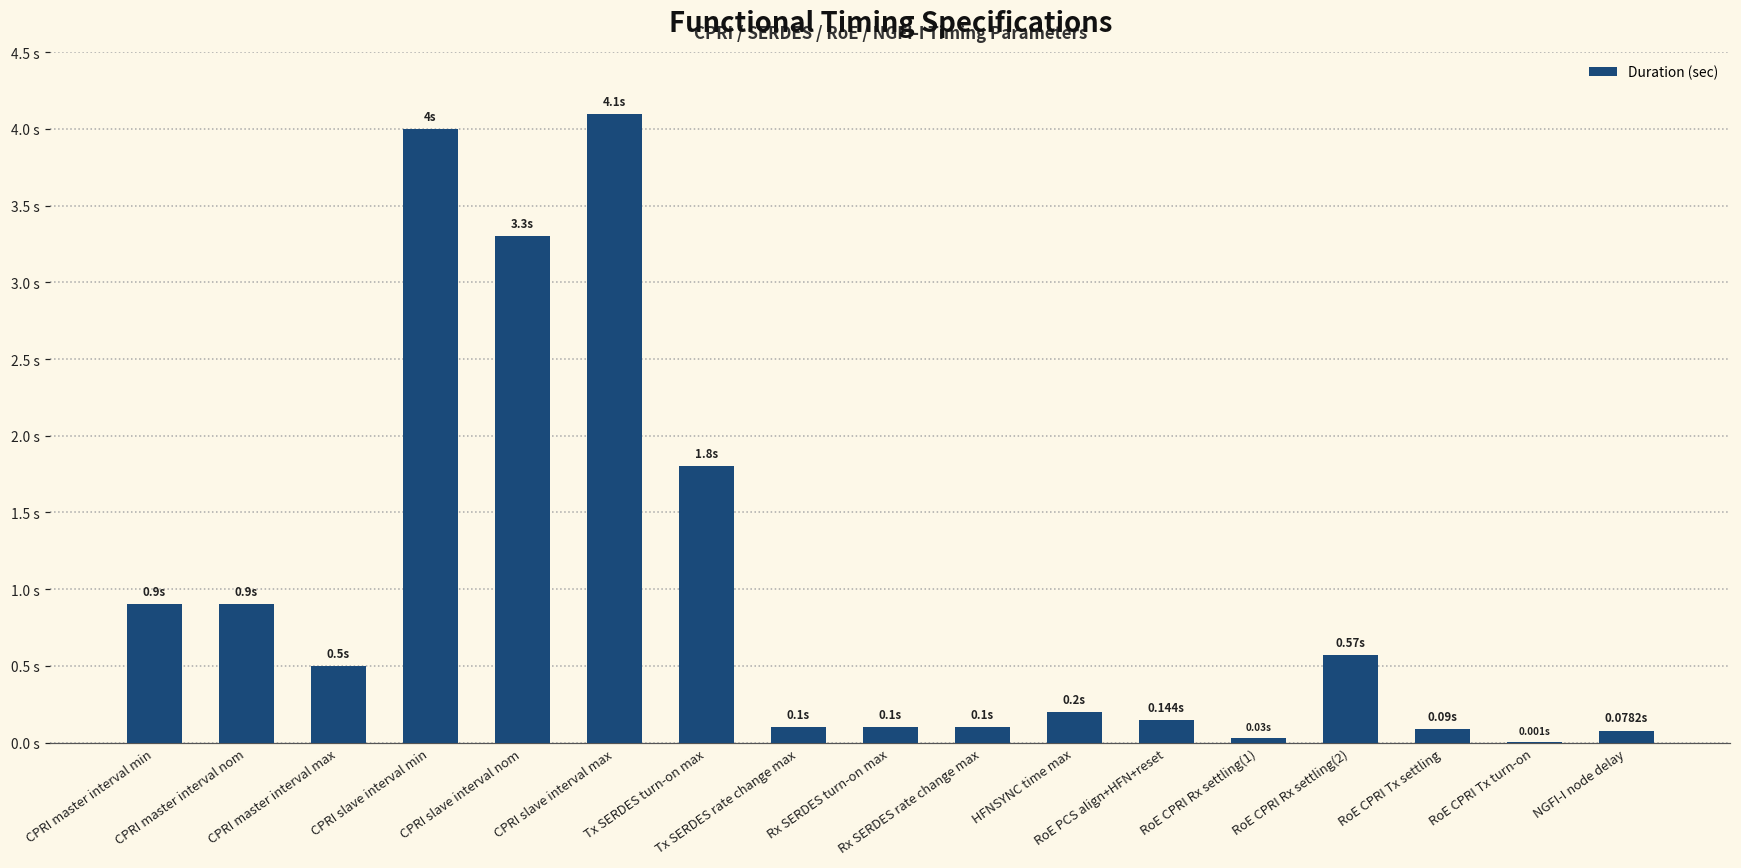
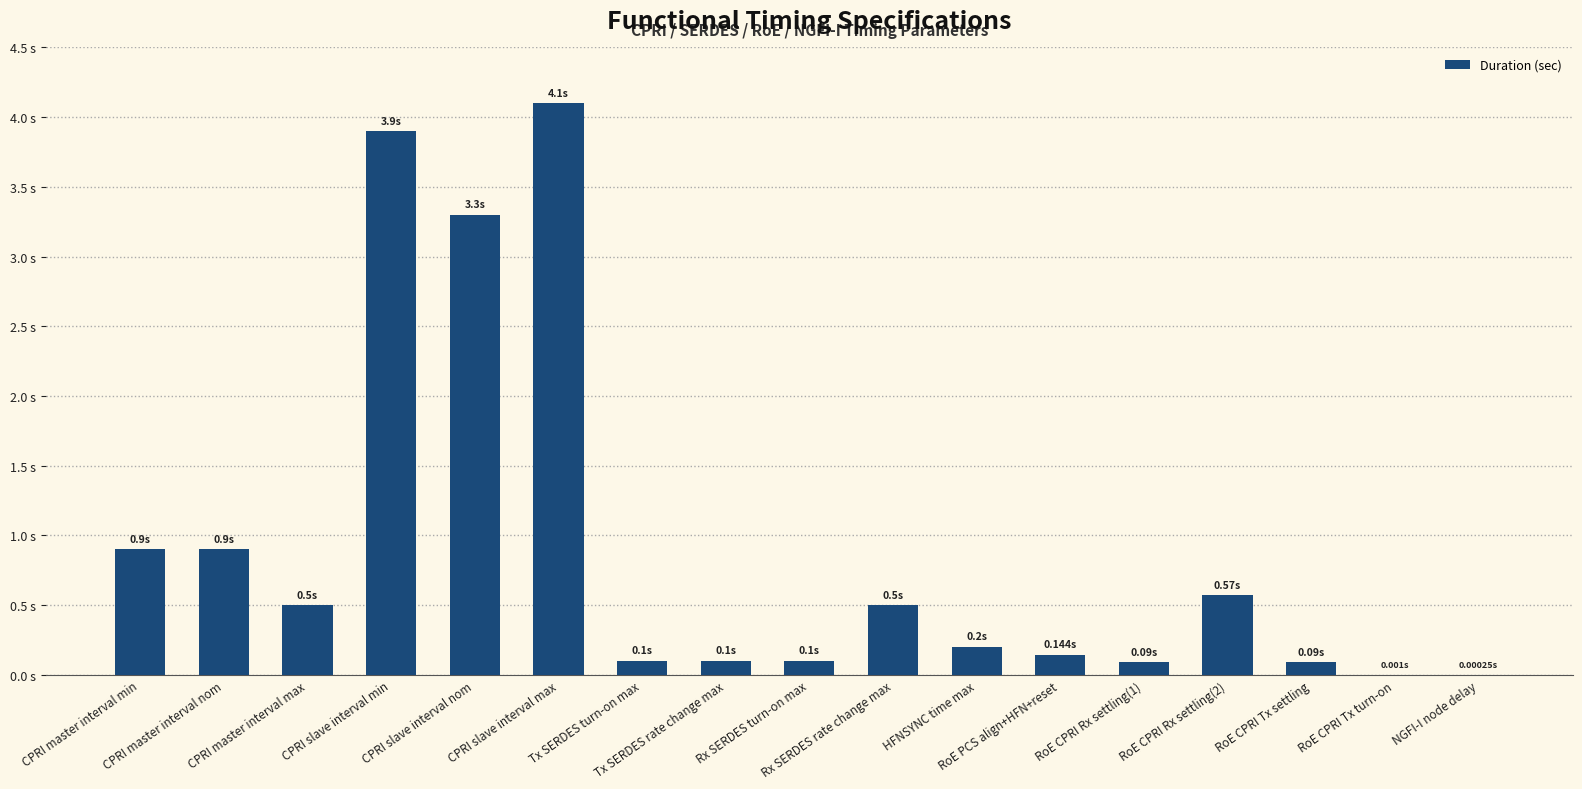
CPRI slave interval min: 4s -> 3.9s
Tx SERDES turn-on max: 1.8s -> 0.1s
Rx SERDES rate change max: 0.1s -> 0.5s
RoE CPRI Rx settling(1): 0.03s -> 0.09s
NGFI-I node delay: 0.0782s -> 0.00025s
